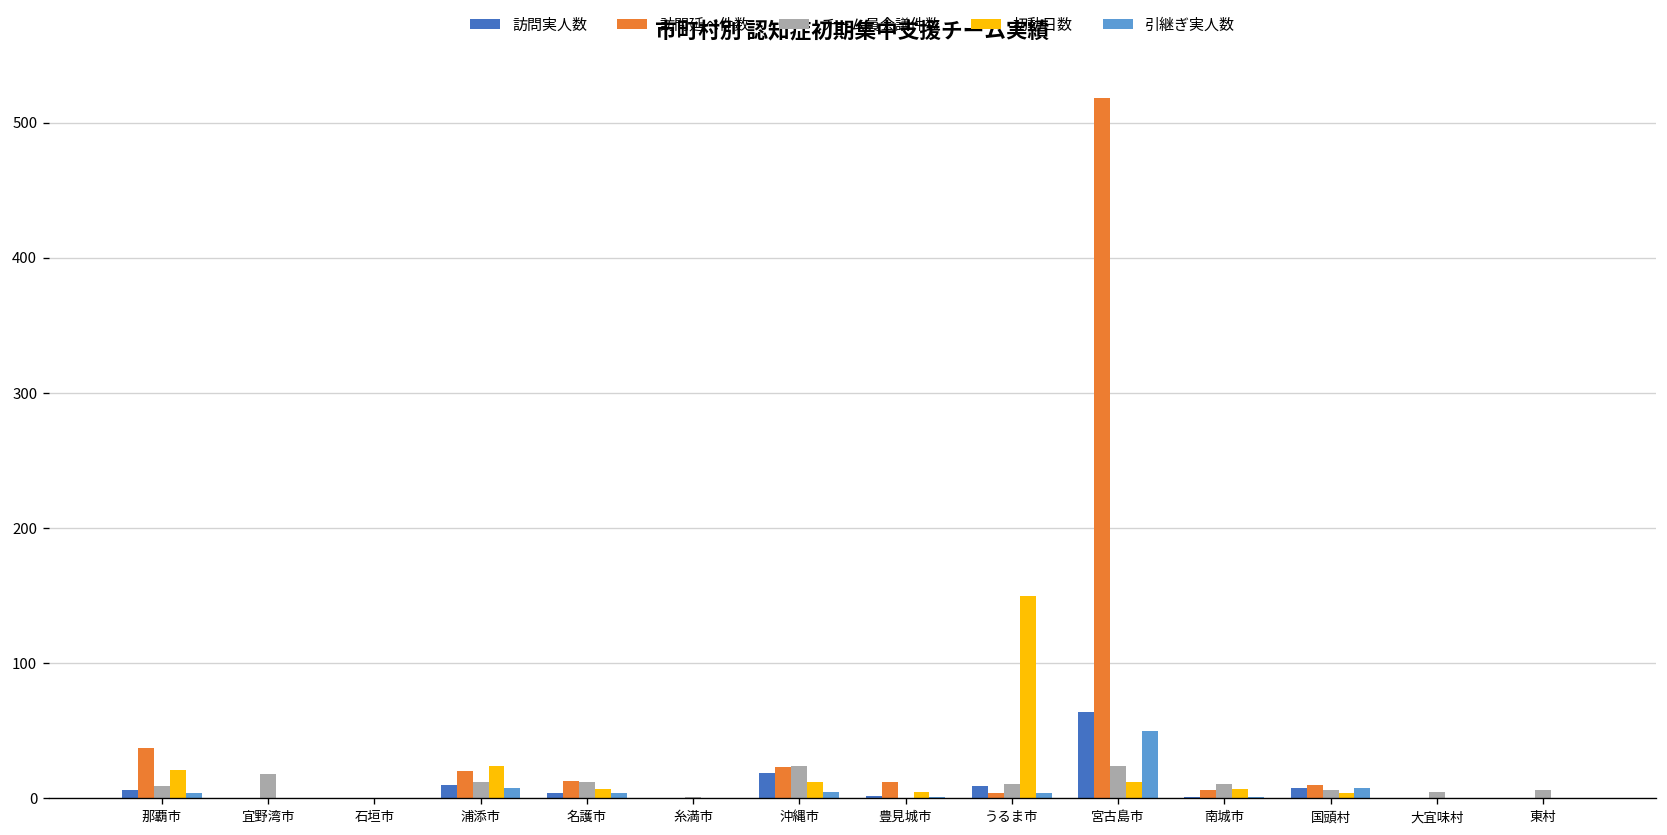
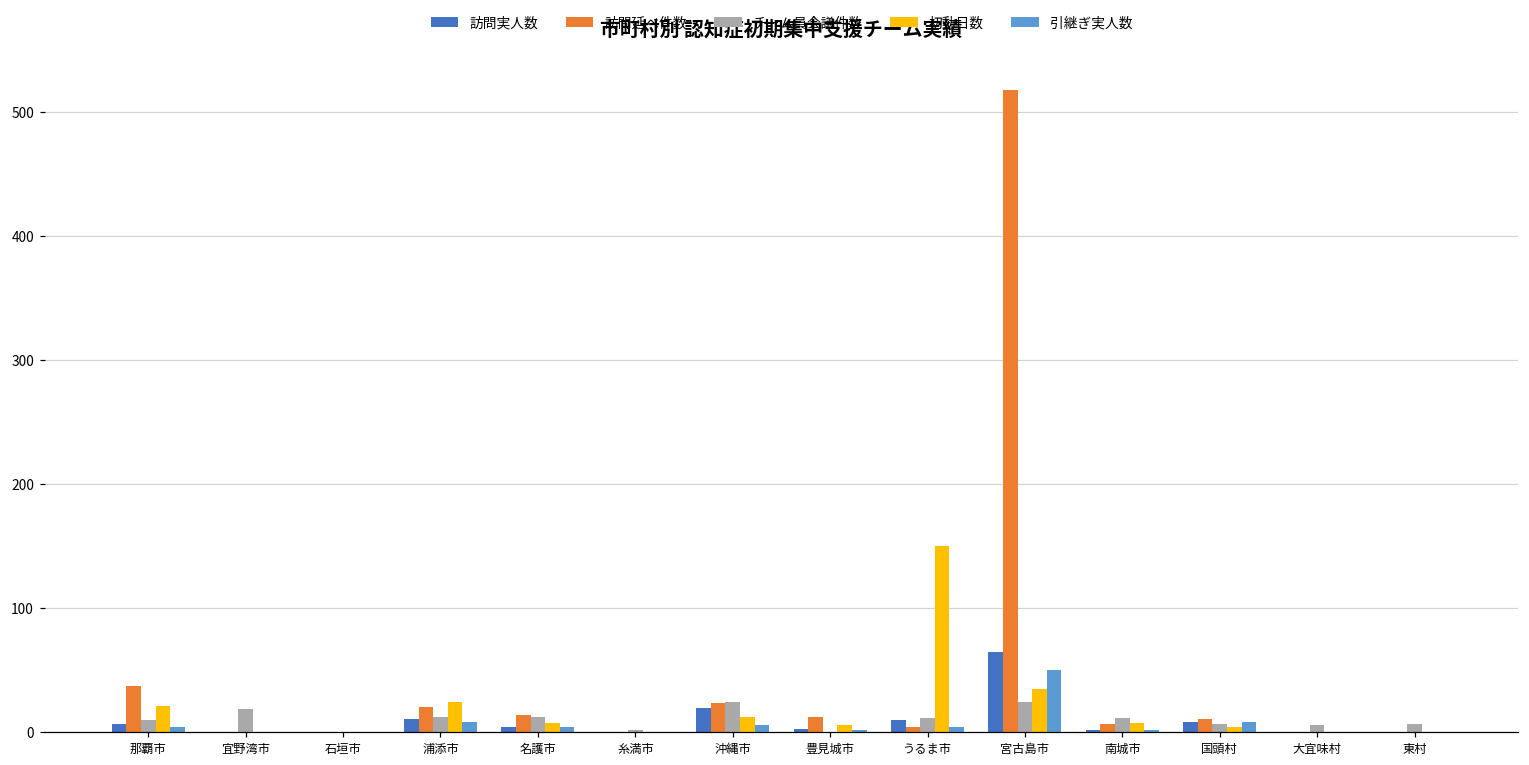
初動日数, 宮古島市: 12 -> 34
